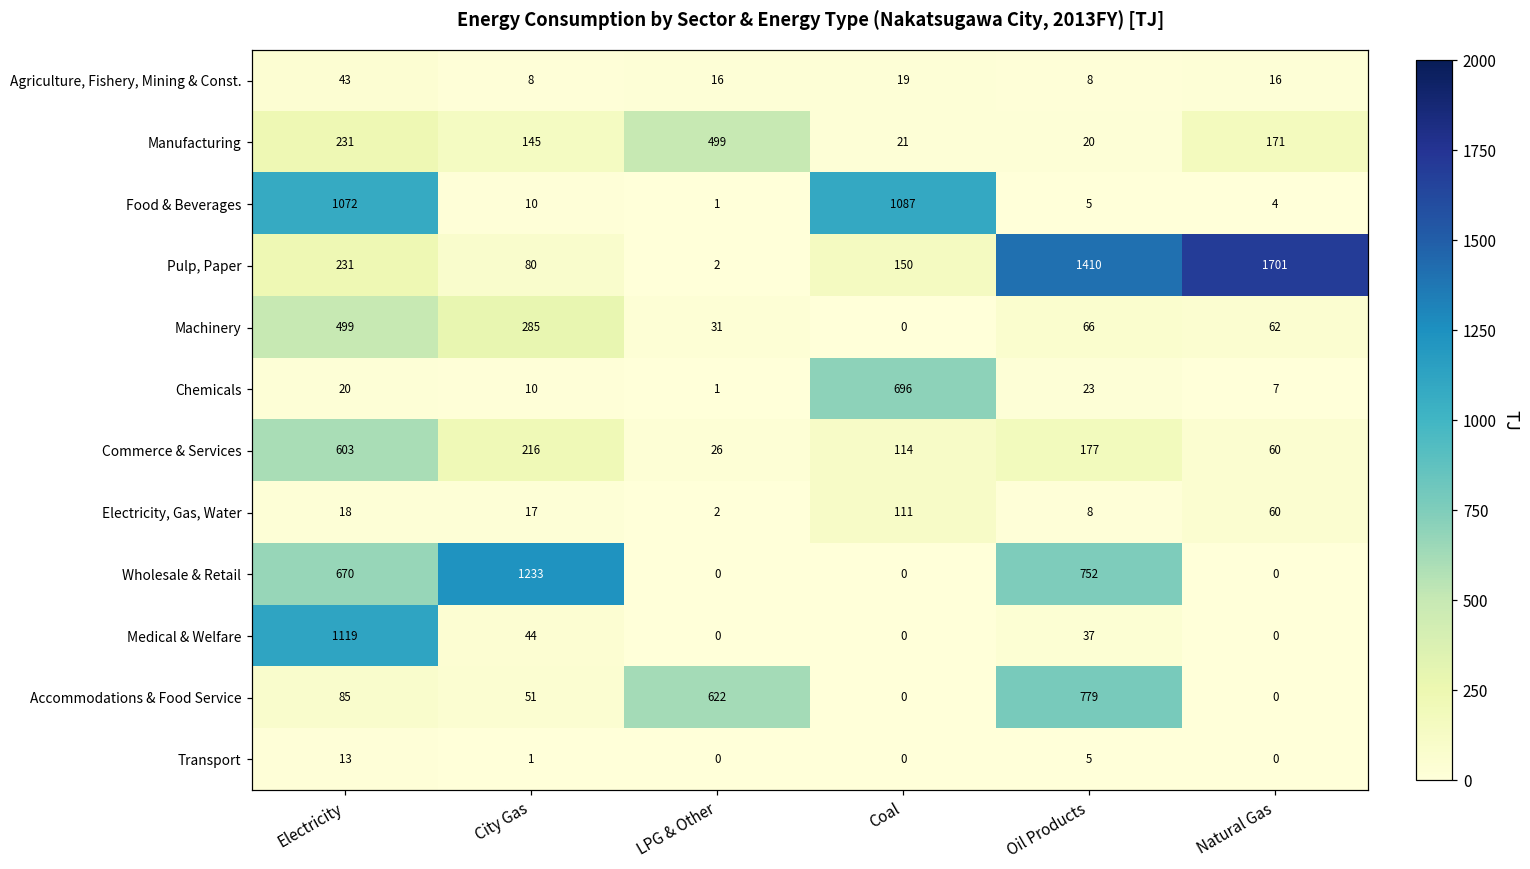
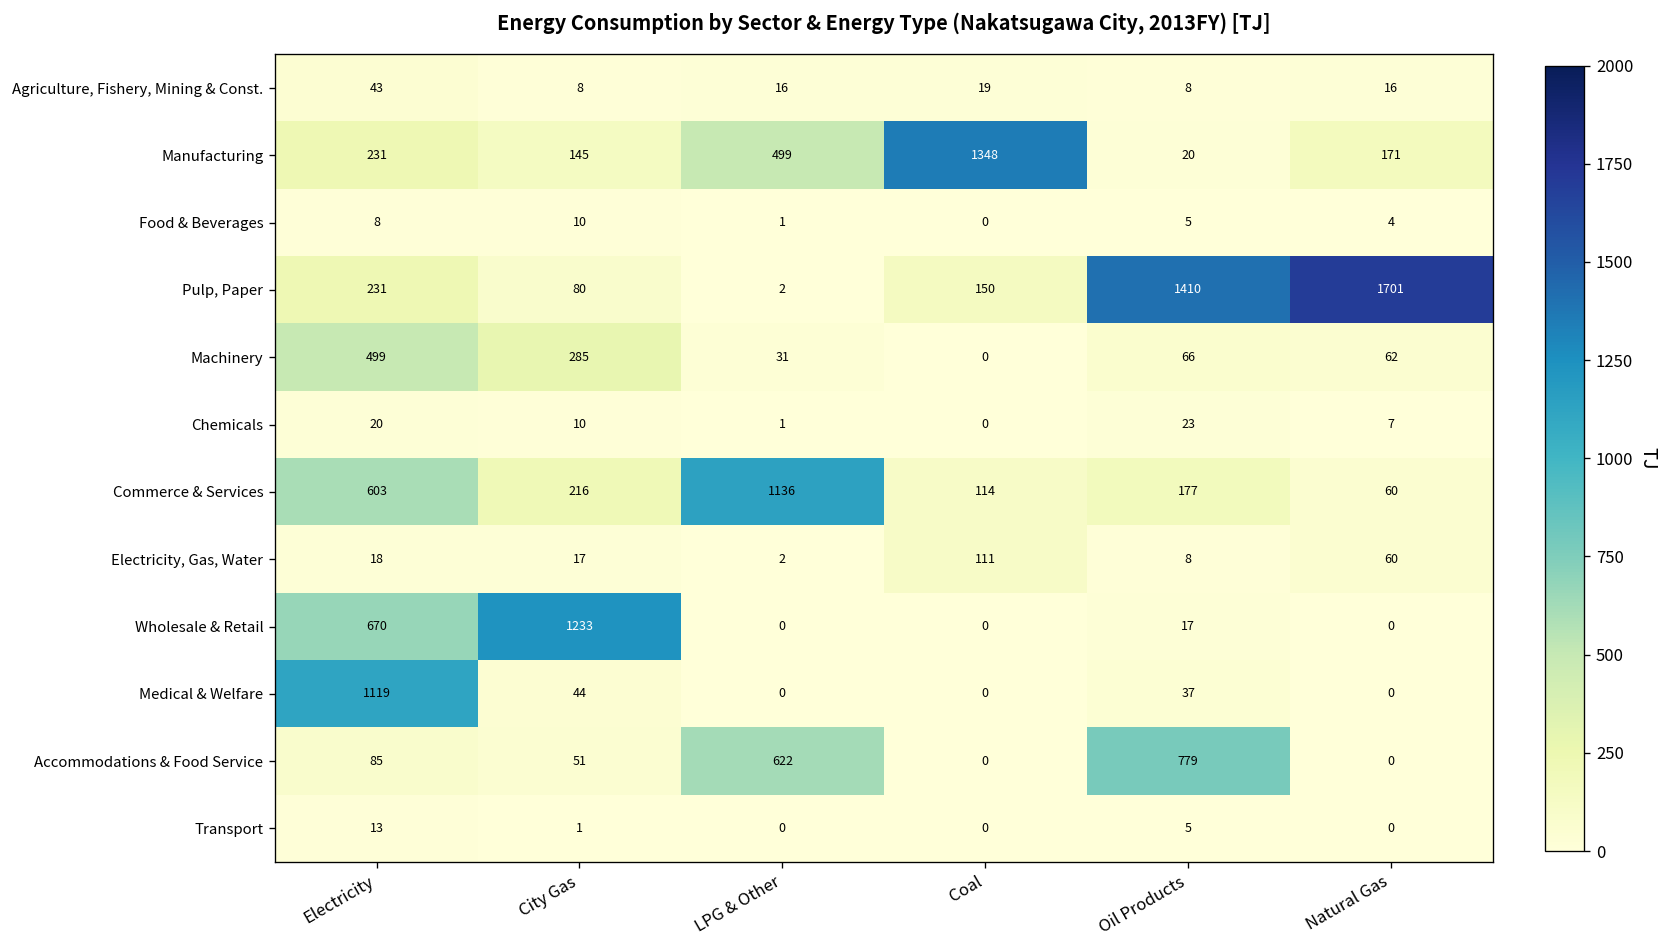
Manufacturing, Coal: 21 -> 1348
Food & Beverages, Electricity: 1072 -> 8
Food & Beverages, Coal: 1087 -> 0
Chemicals, Coal: 696 -> 0
Commerce & Services, LPG & Other: 26 -> 1136
Wholesale & Retail, Oil Products: 752 -> 17
